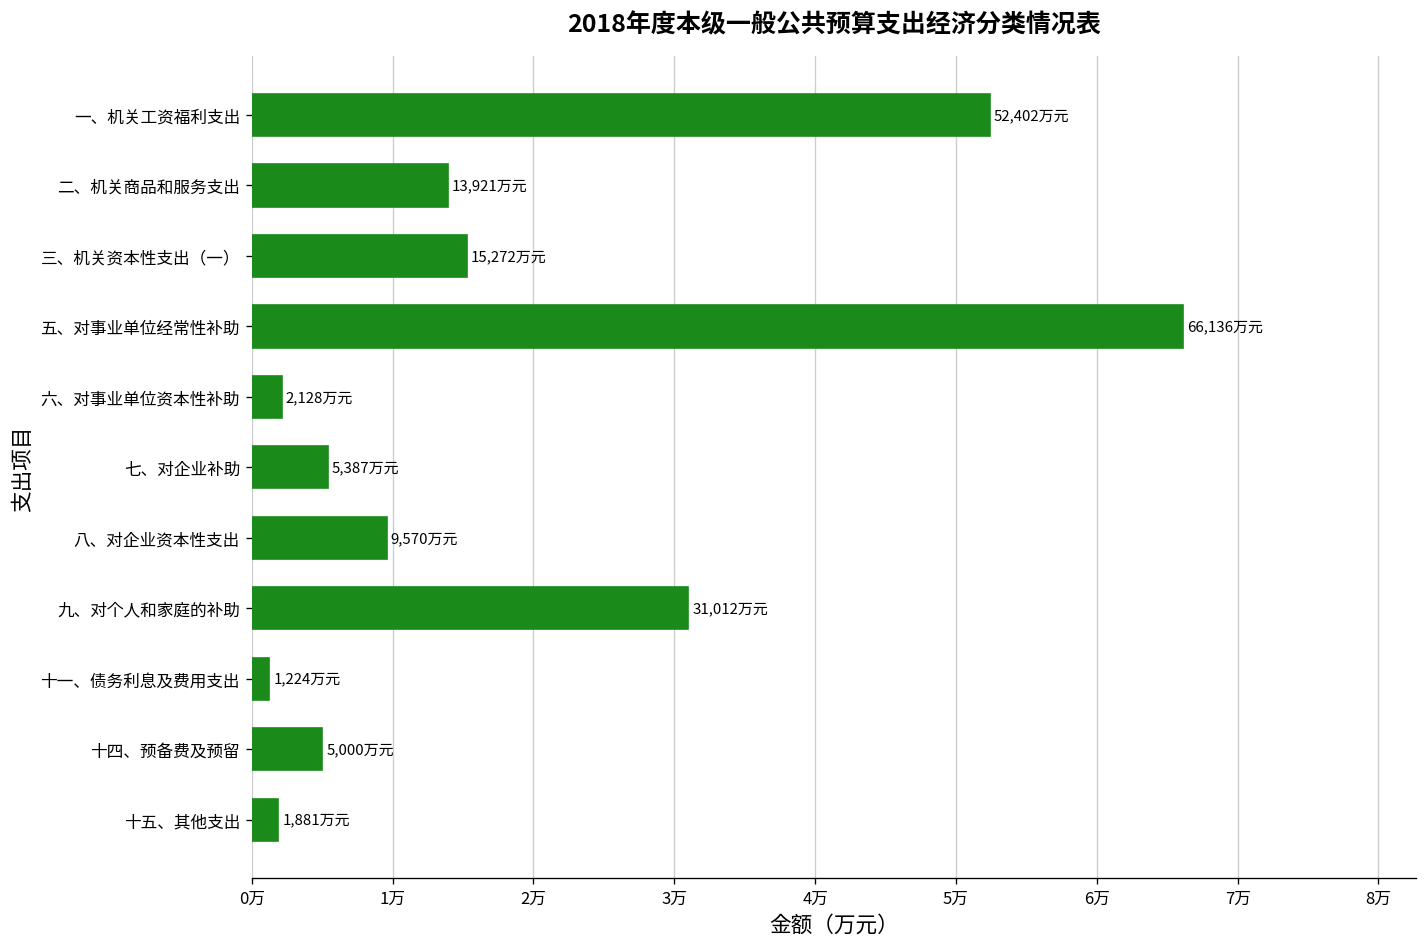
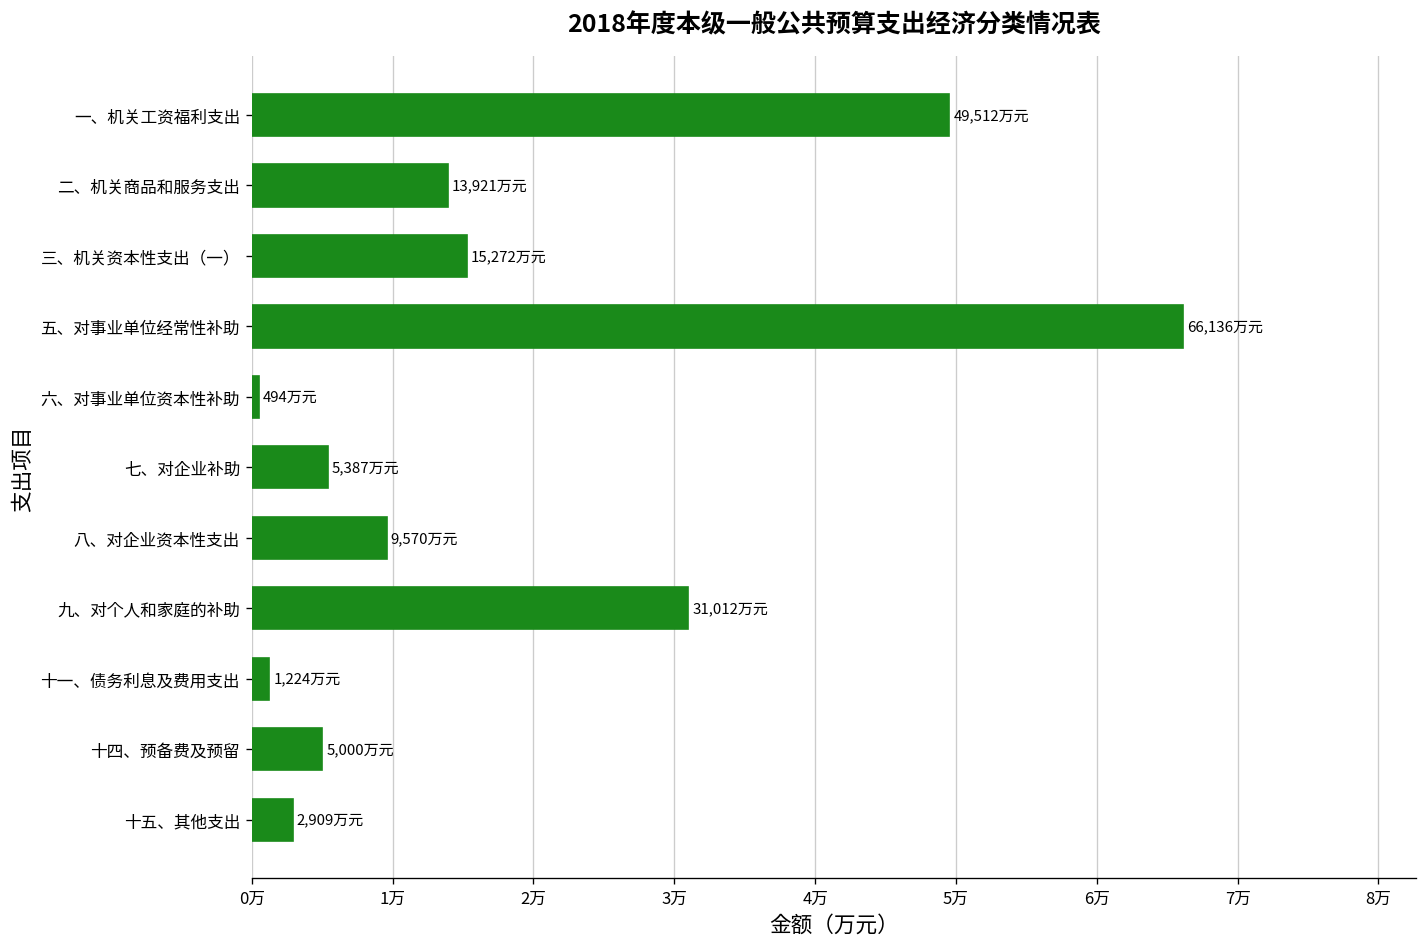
一、机关工资福利支出: 52,402 -> 49,512
六、对事业单位资本性补助: 2,128 -> 494
十五、其他支出: 1,881 -> 2,909
